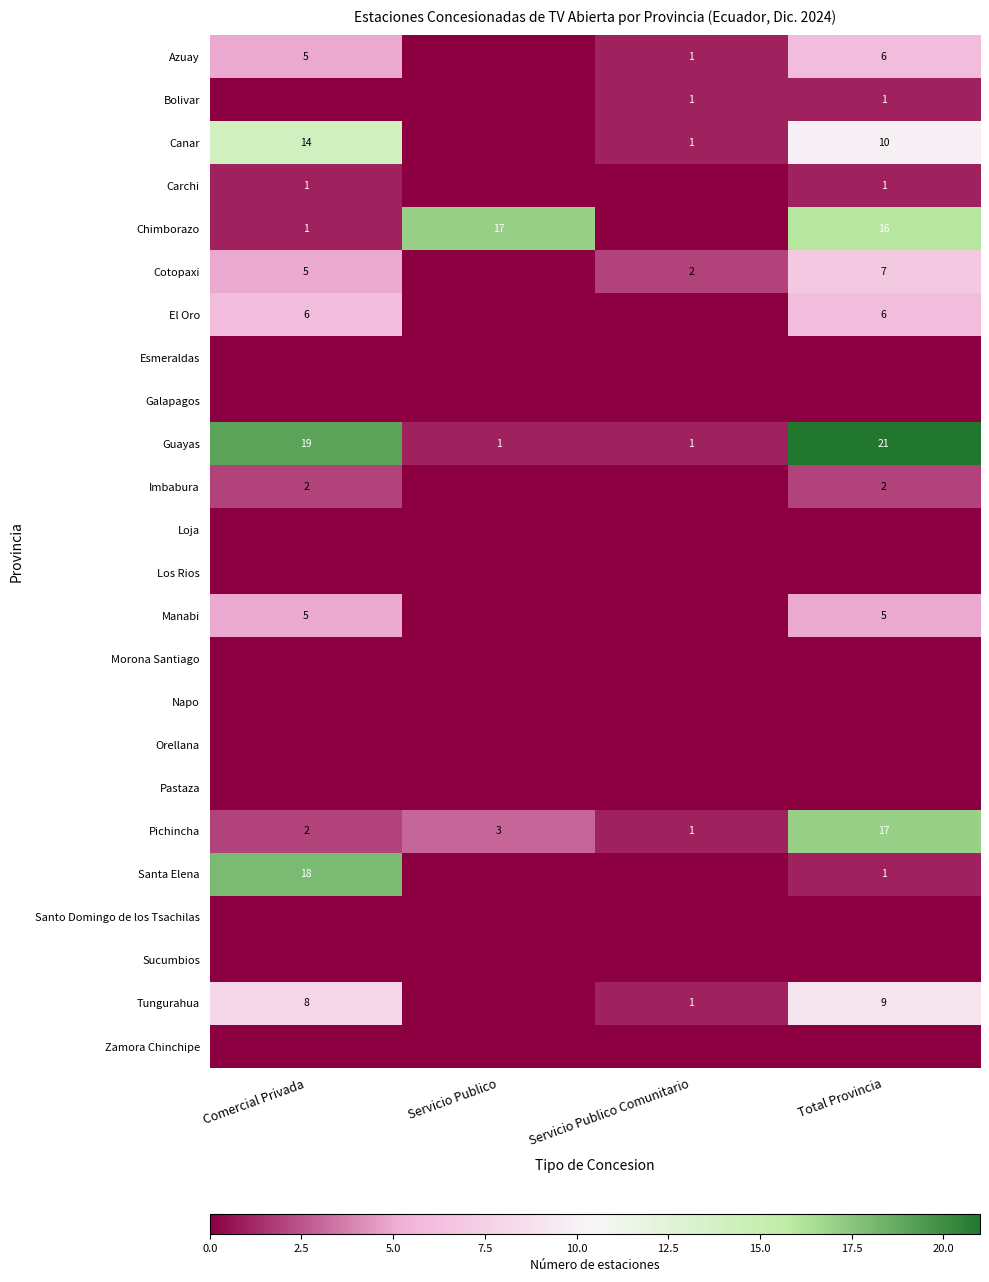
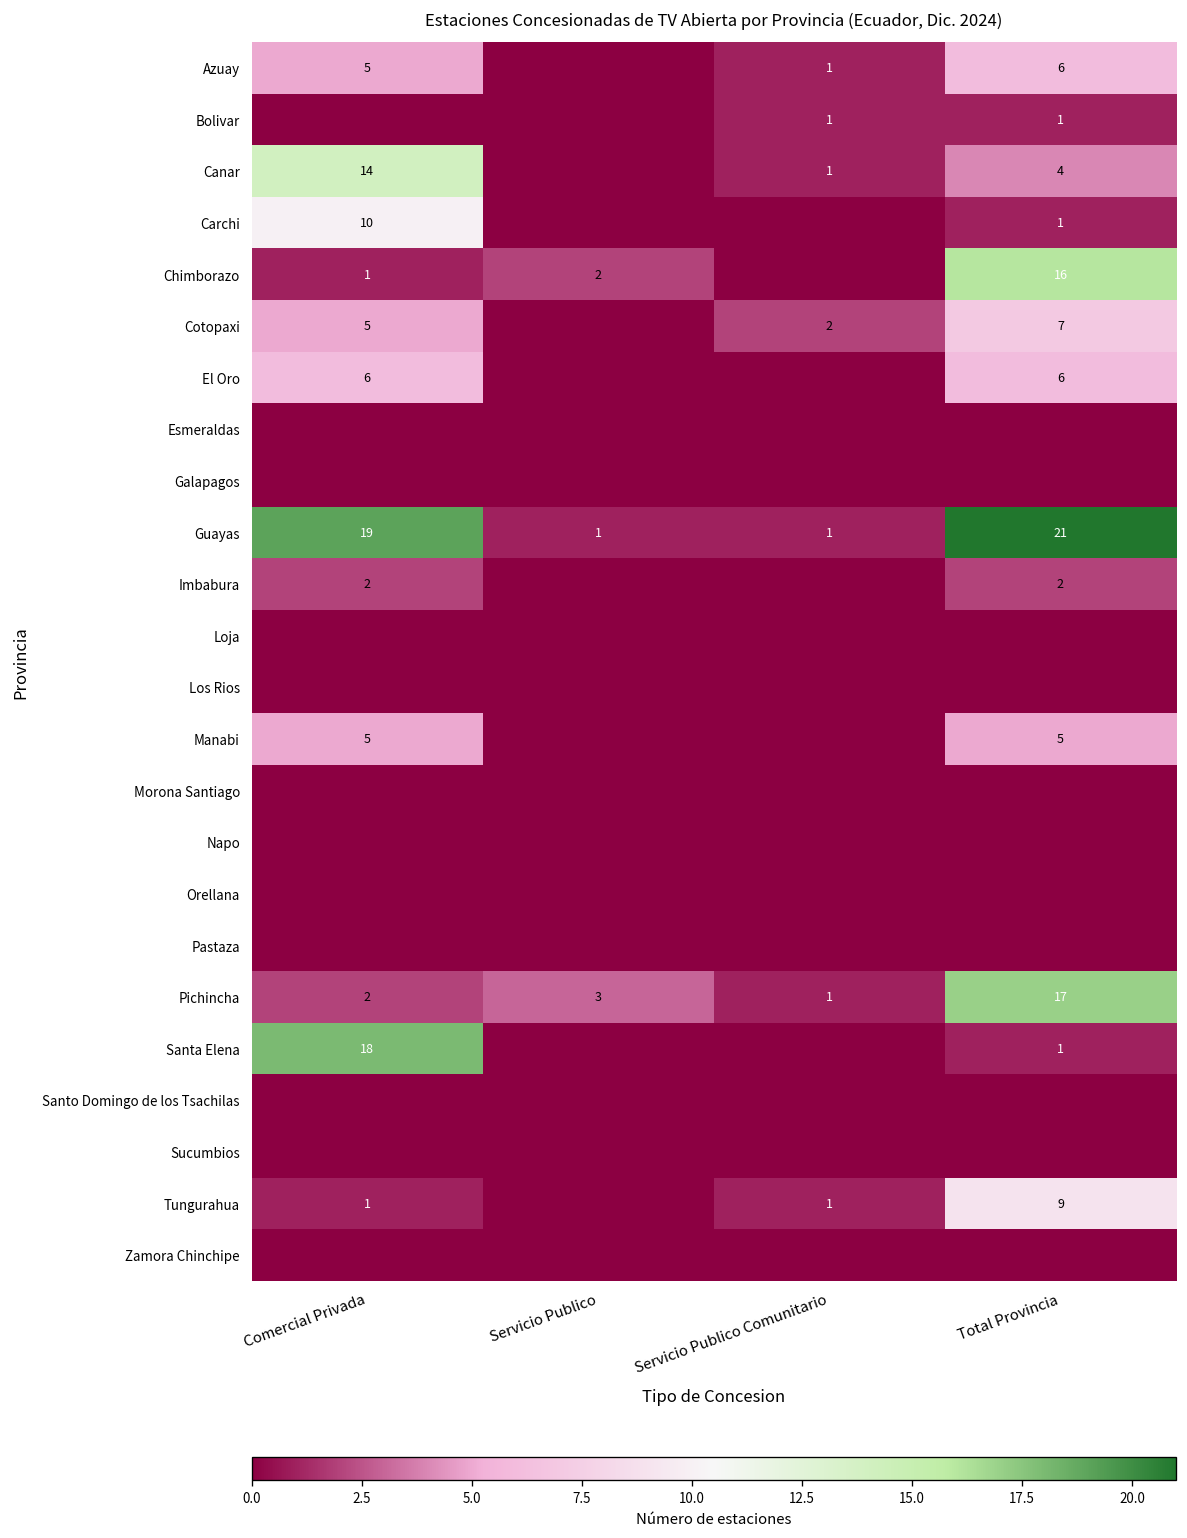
Canar, Total Provincia: 10 -> 4
Carchi, Comercial Privada: 1 -> 10
Chimborazo, Servicio Publico: 17 -> 2
Tungurahua, Comercial Privada: 8 -> 1
